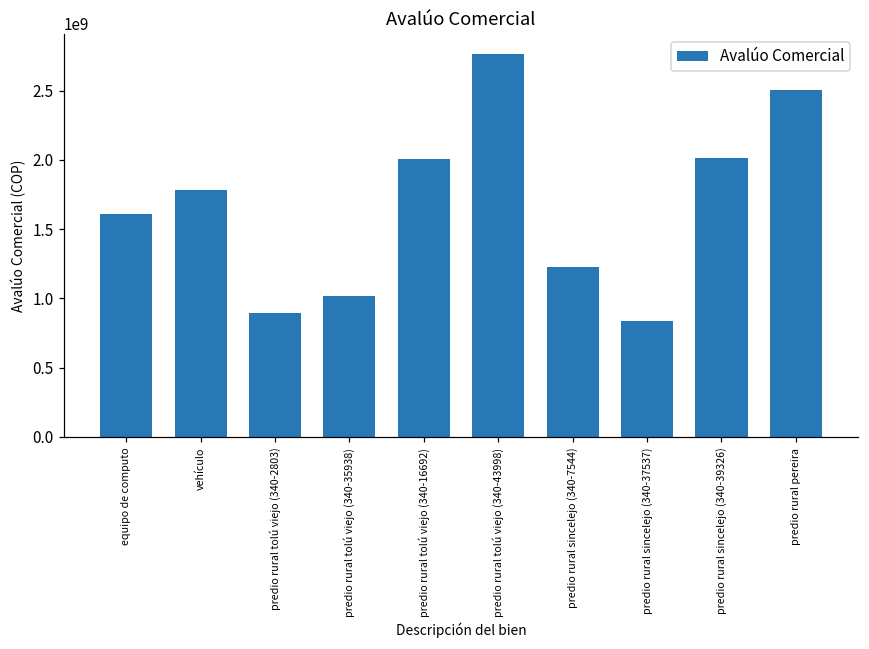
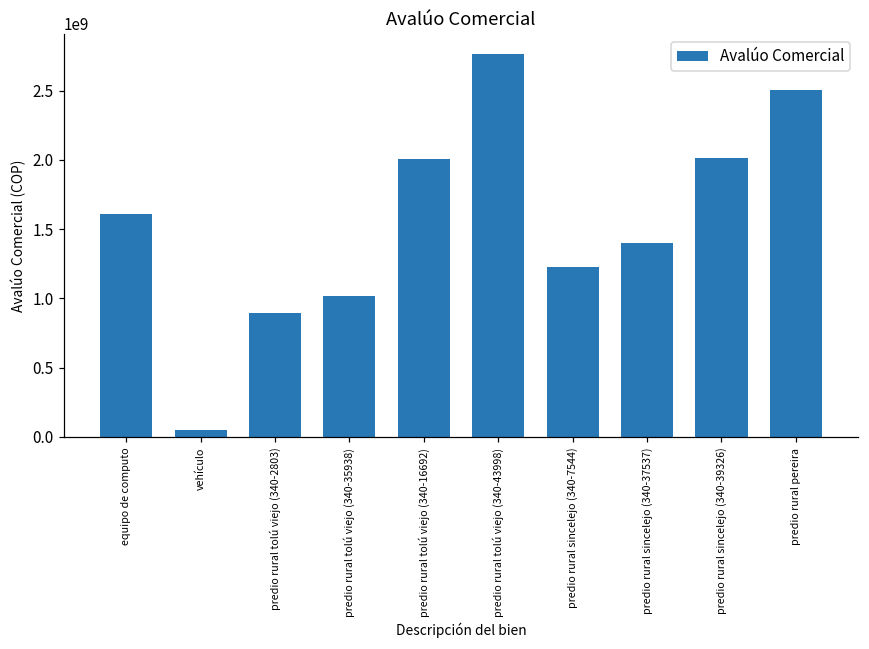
vehículo: 1780000000 -> 50000000
predio rural sincelejo (340-37537): 840000000 -> 1400000000
